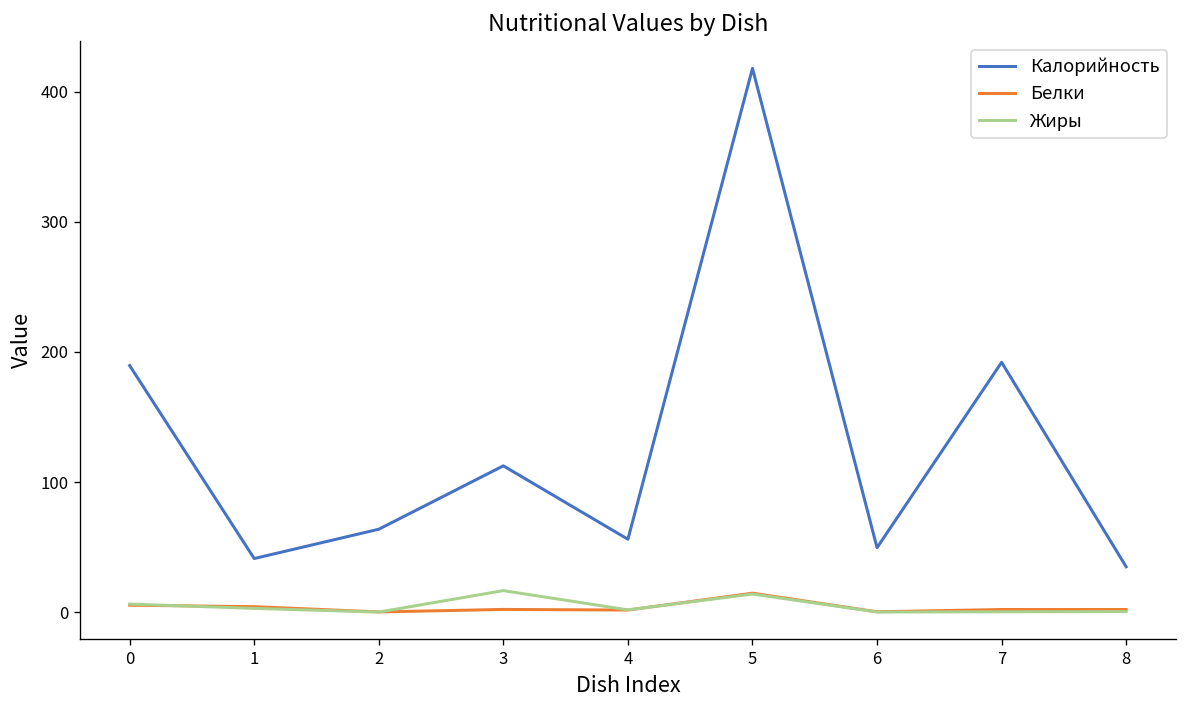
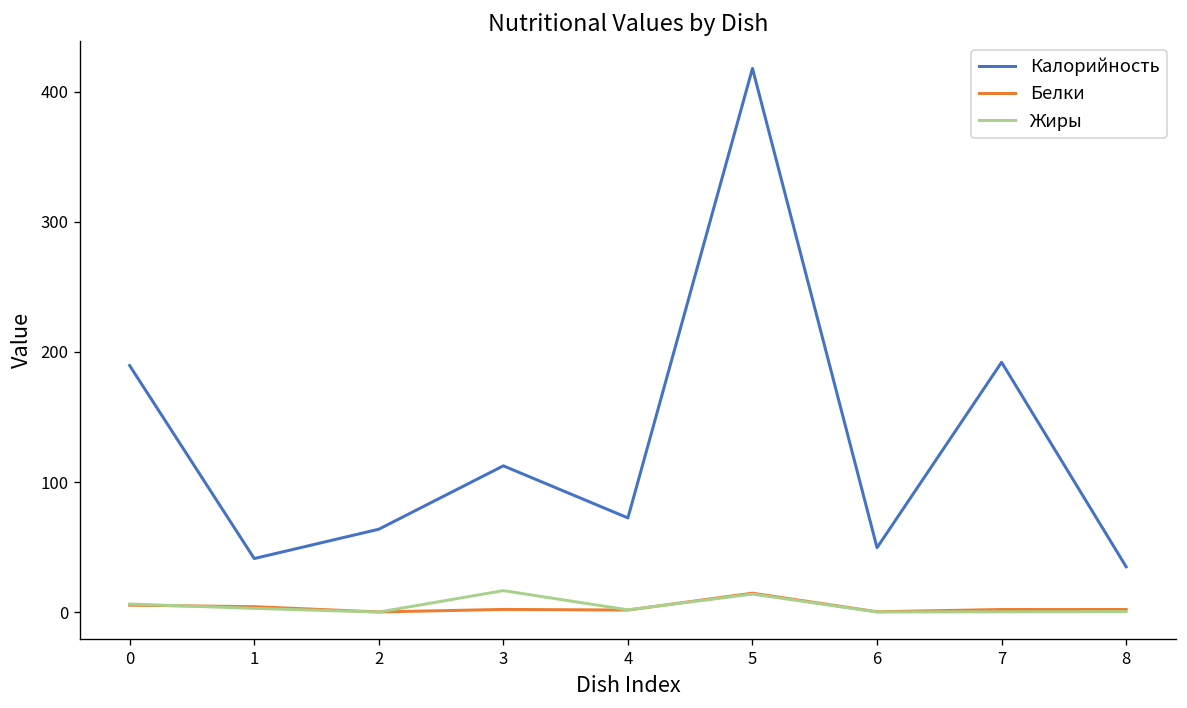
Калорийность, 4: 56 -> 72
